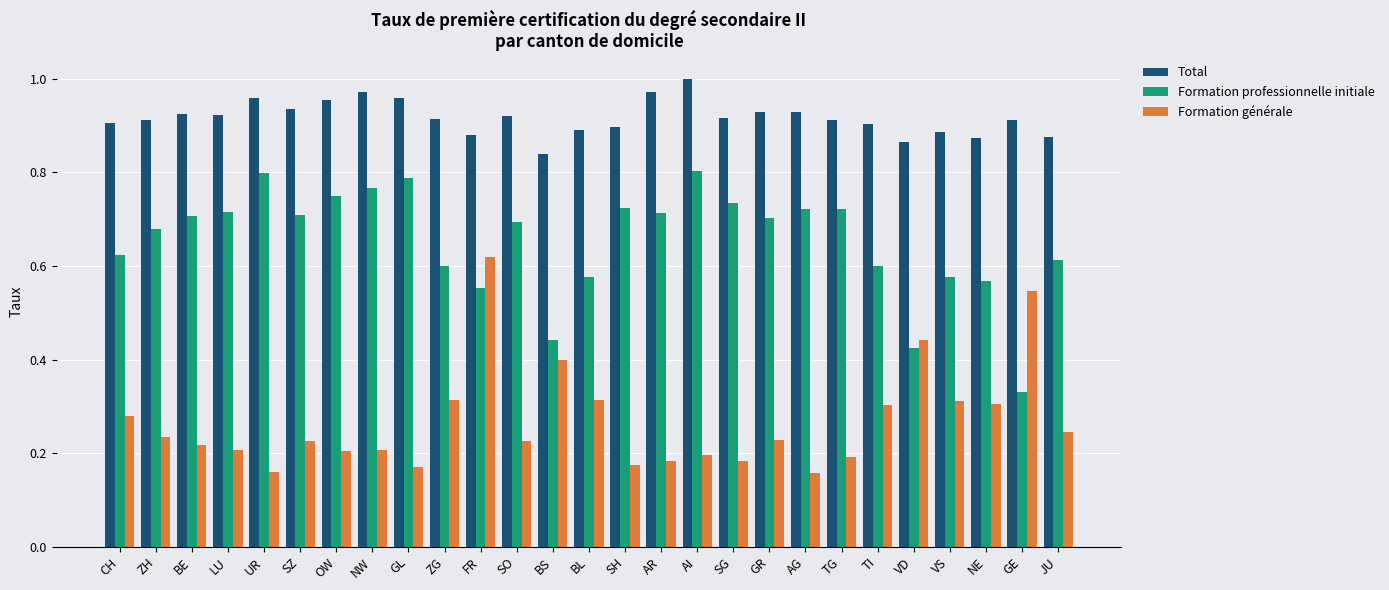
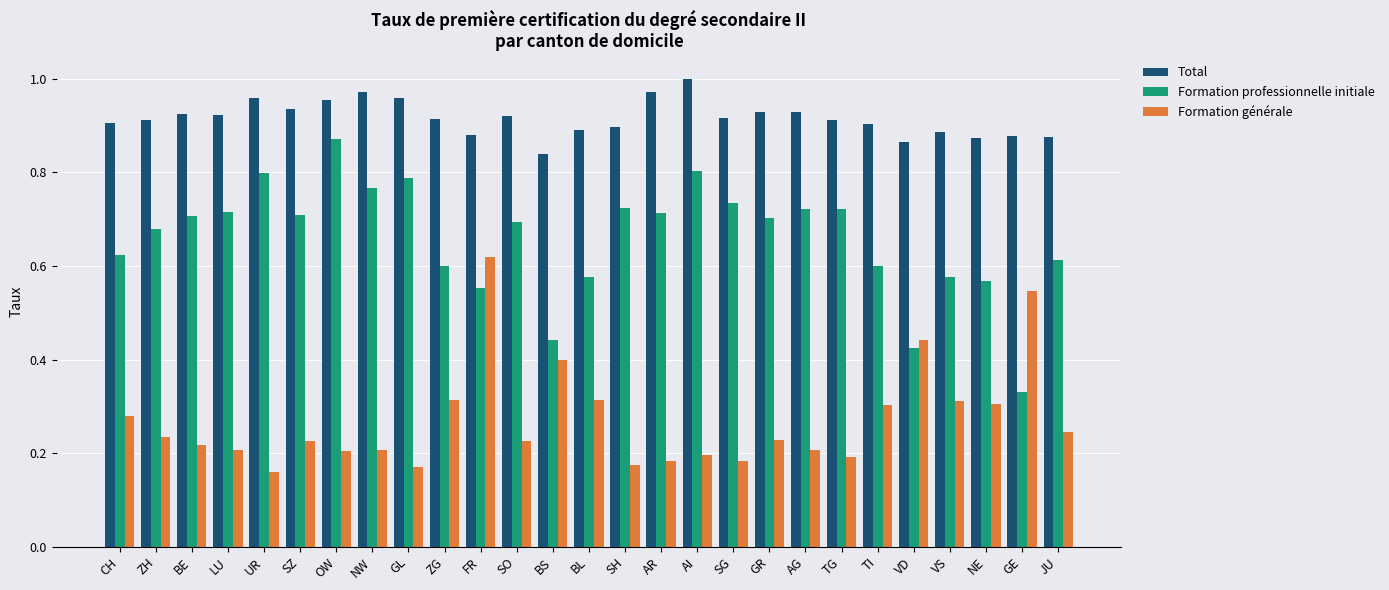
Formation professionnelle initiale, OW: 0.75 -> 0.87
Formation générale, AG: 0.16 -> 0.21
Total, GE: 0.91 -> 0.88
